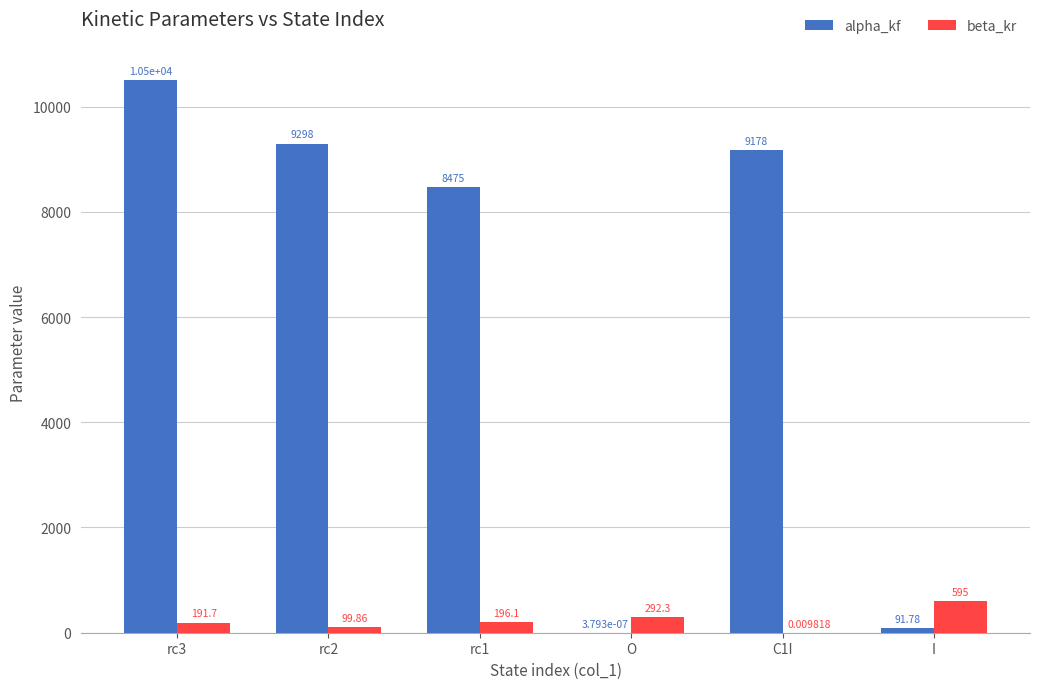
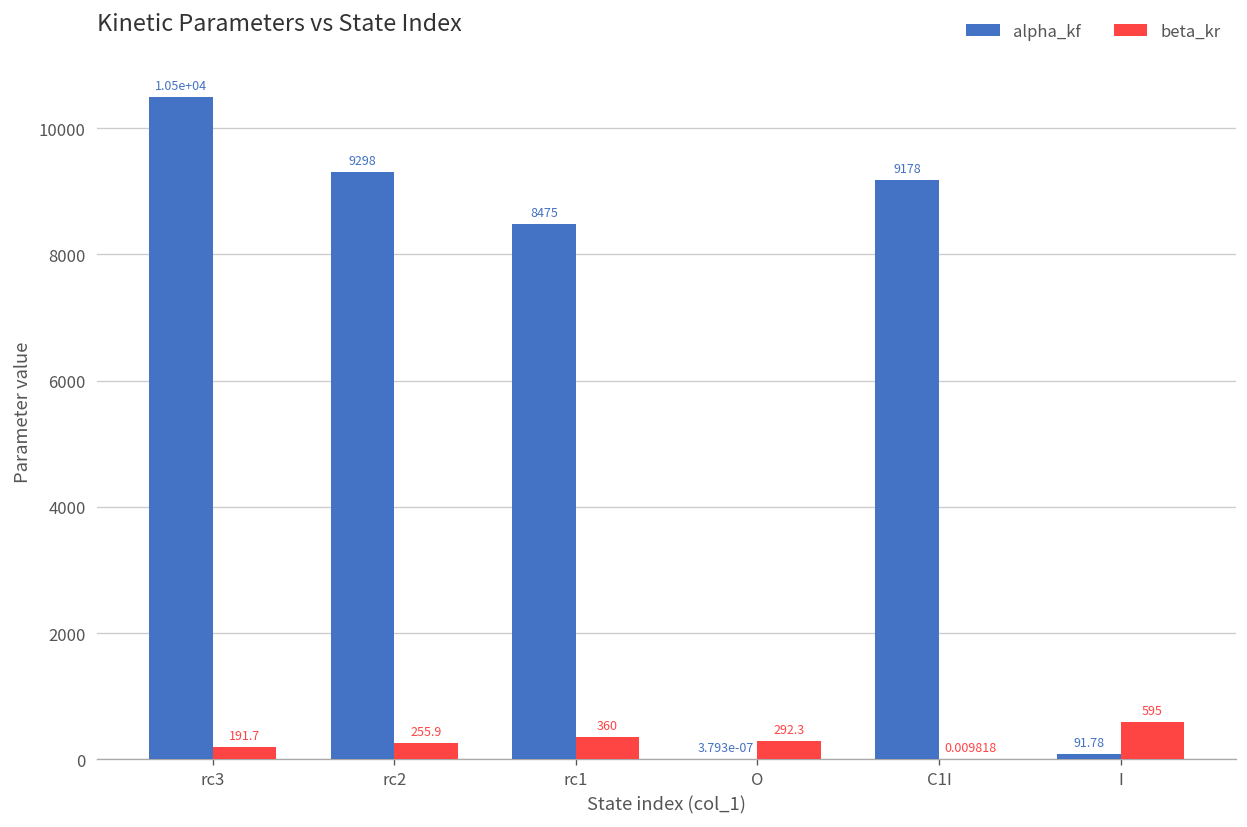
beta_kr, rc2: 99.86 -> 255.9
beta_kr, rc1: 196.1 -> 360
